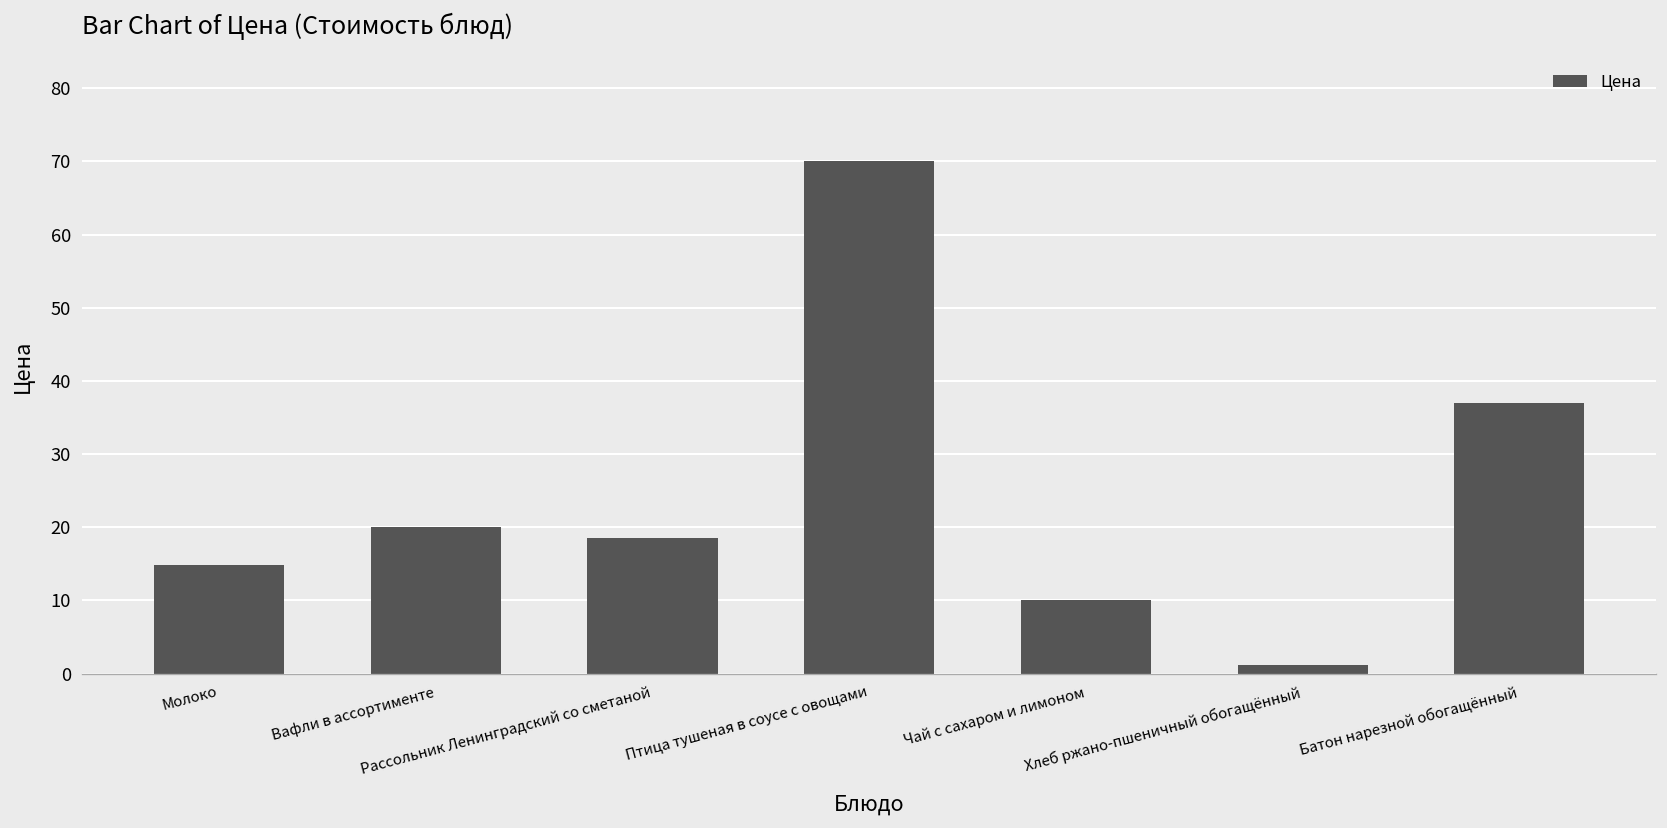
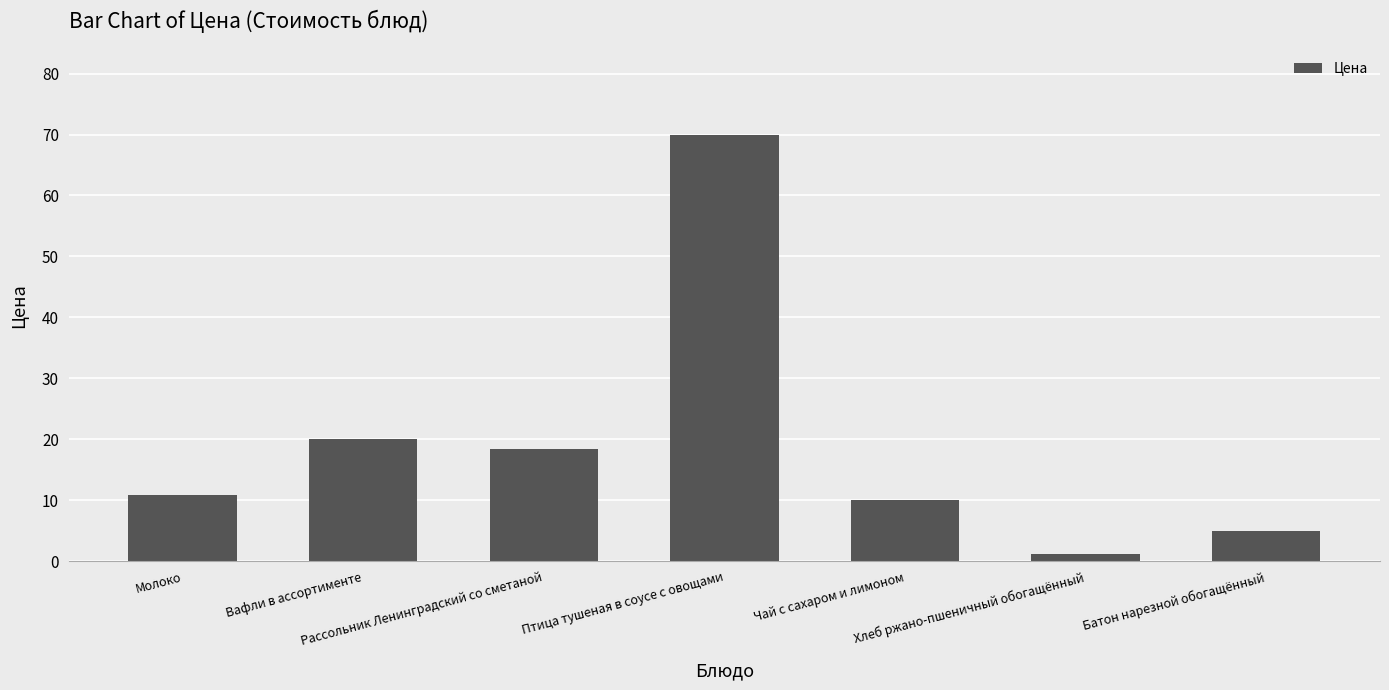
Молоко: 15 -> 11
Батон нарезной обогащённый: 37 -> 5
